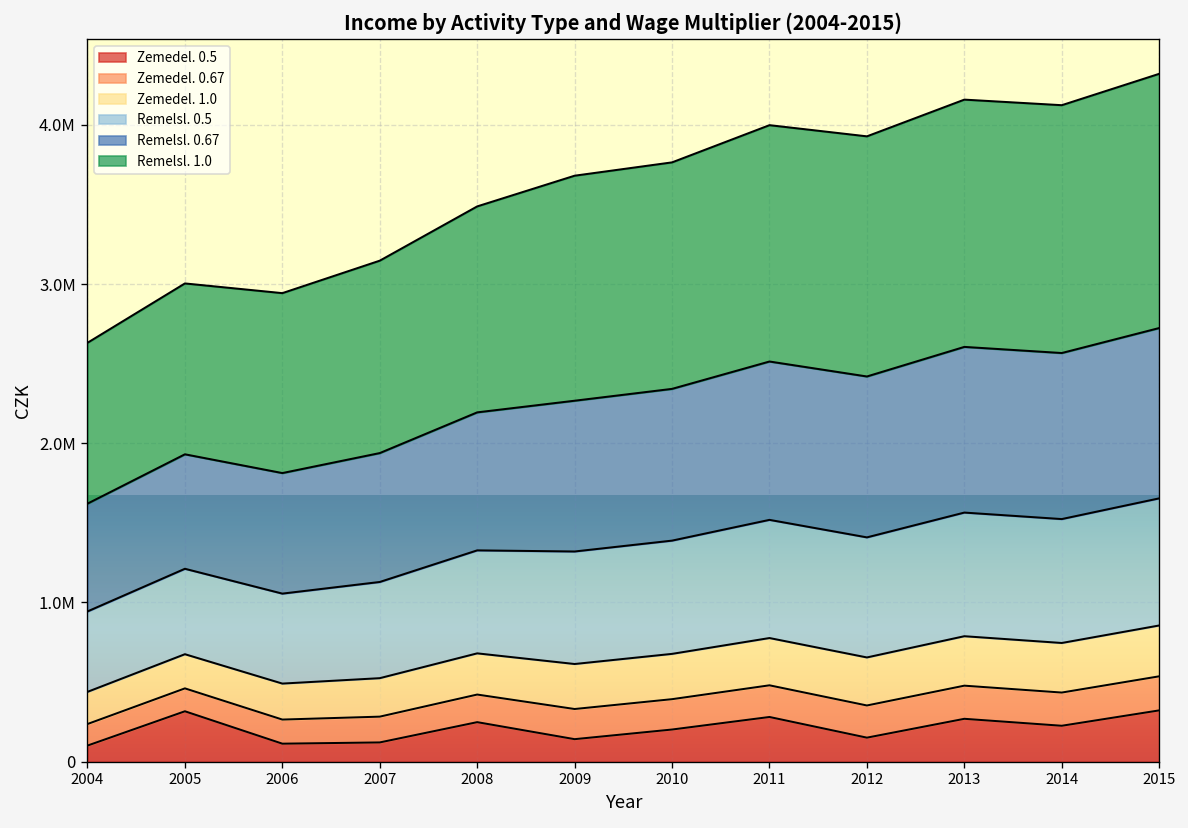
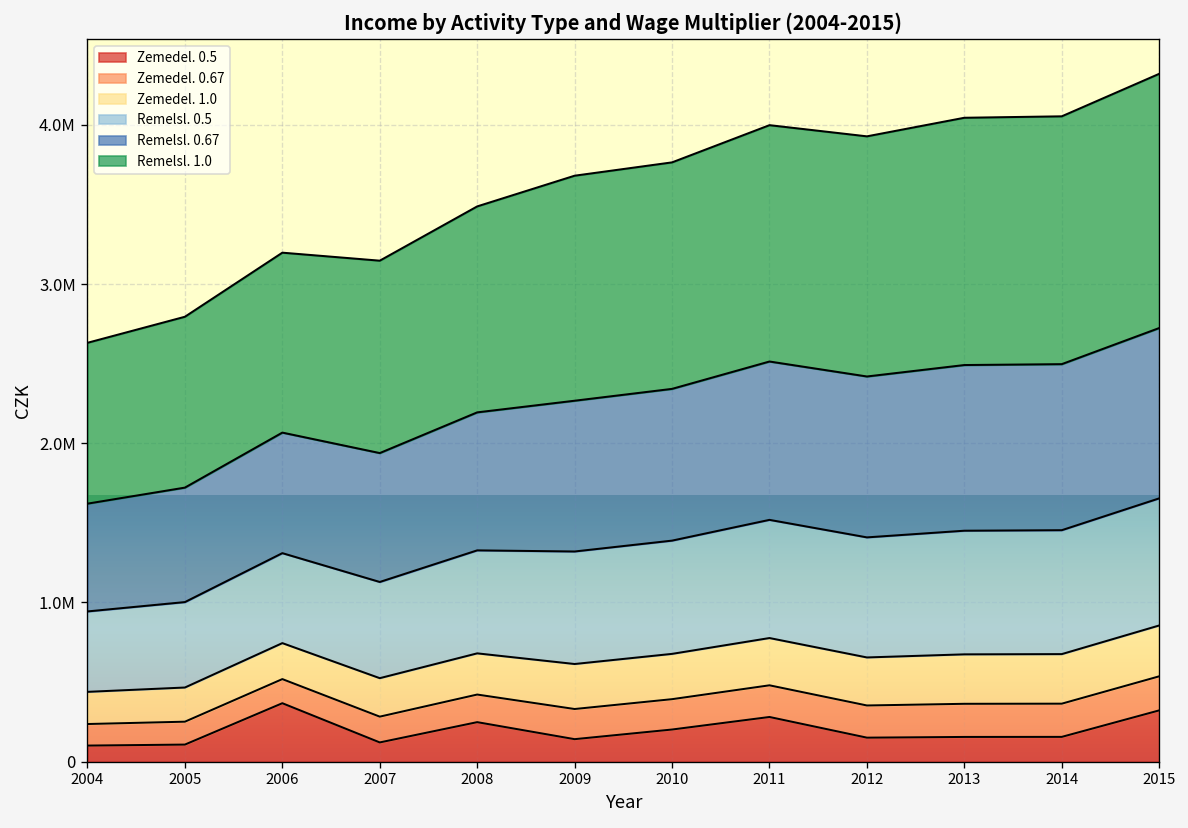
Zemedel. 0.5, 2005: 320000 -> 110000
Zemedel. 0.5, 2006: 110000 -> 370000
Zemedel. 0.5, 2013: 270000 -> 160000
Zemedel. 0.5, 2014: 230000 -> 160000
